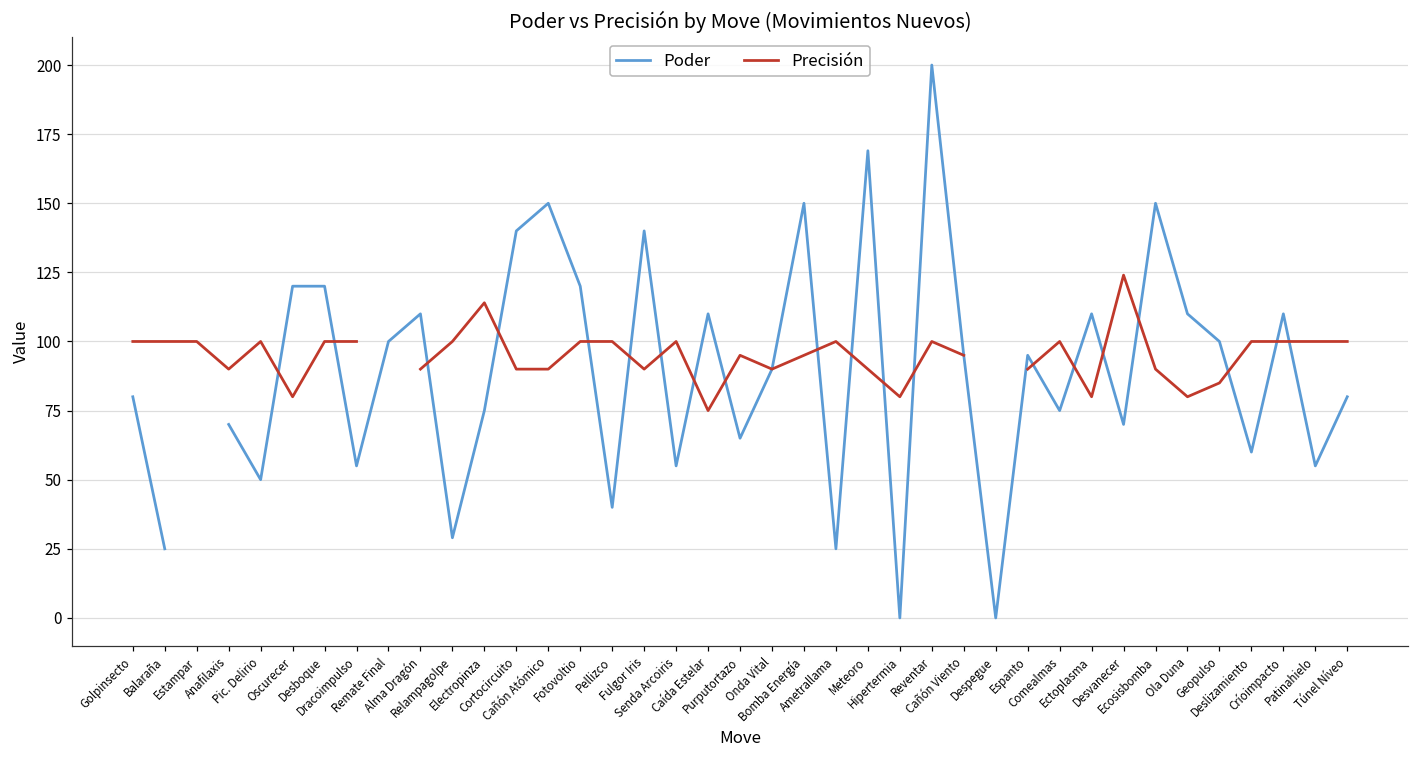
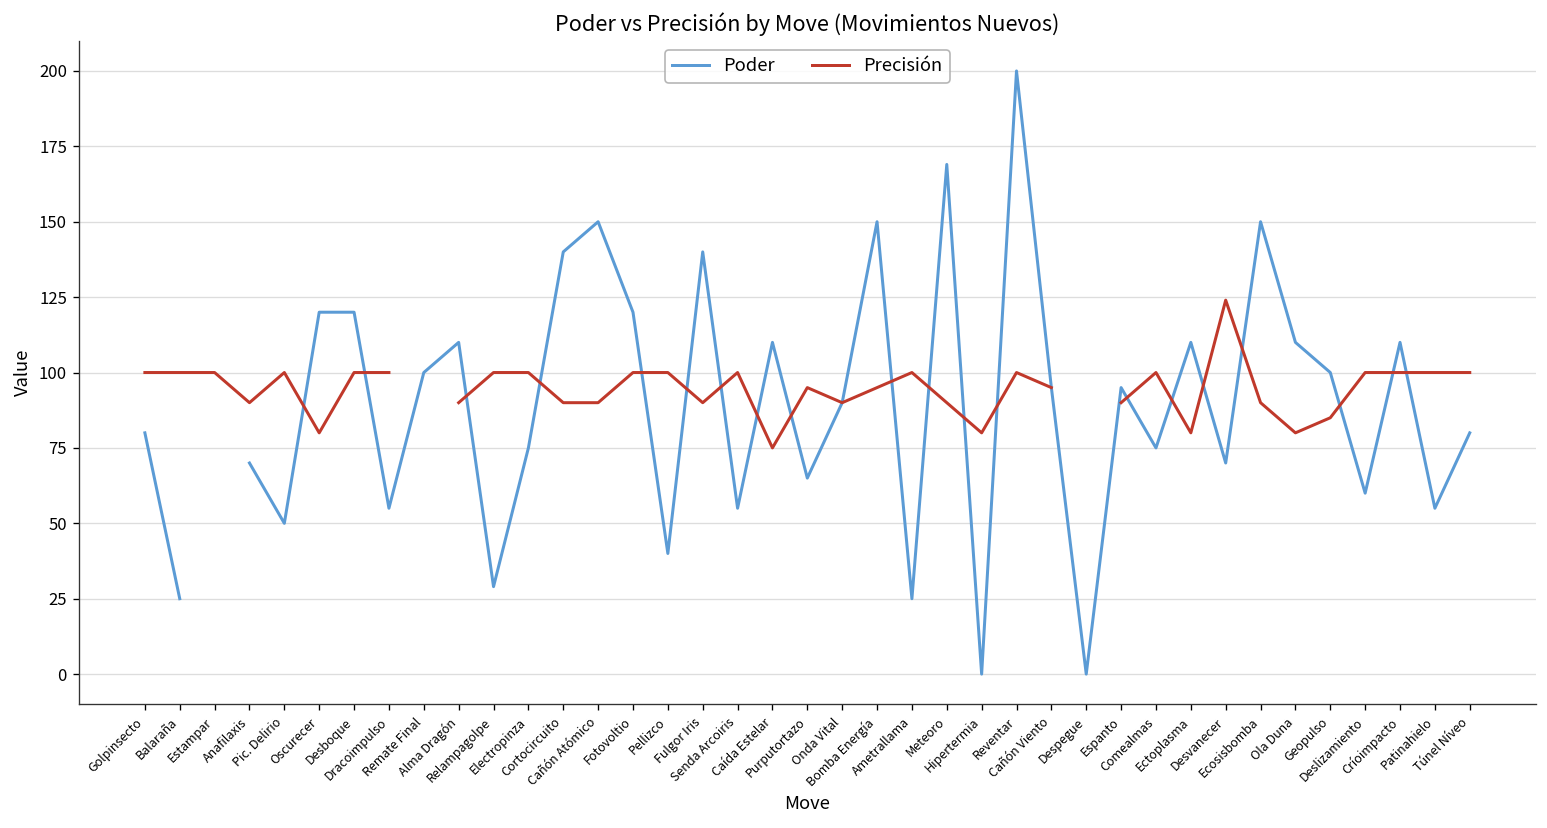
Precisión, Electropinza: 114 -> 100
